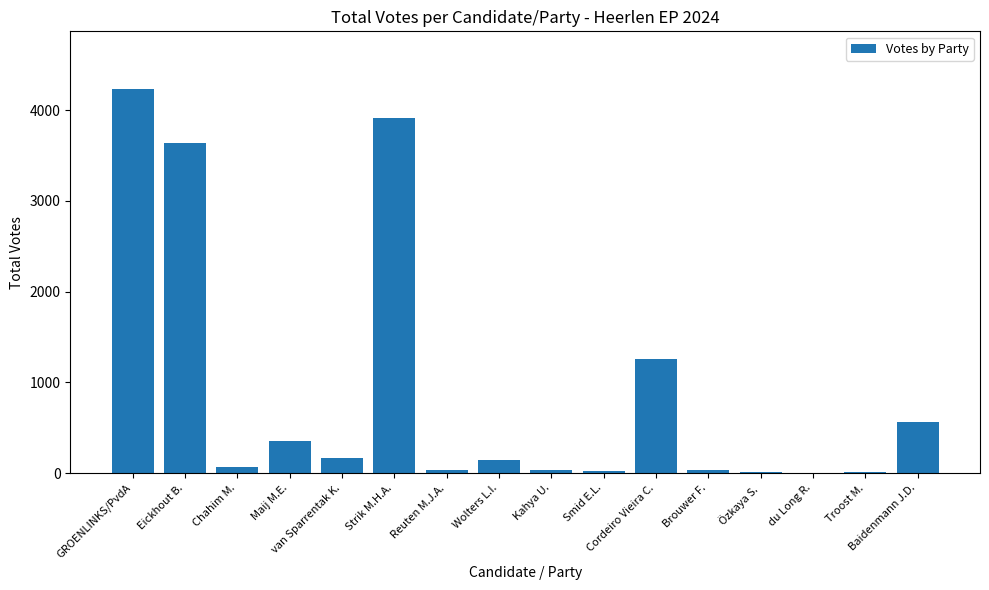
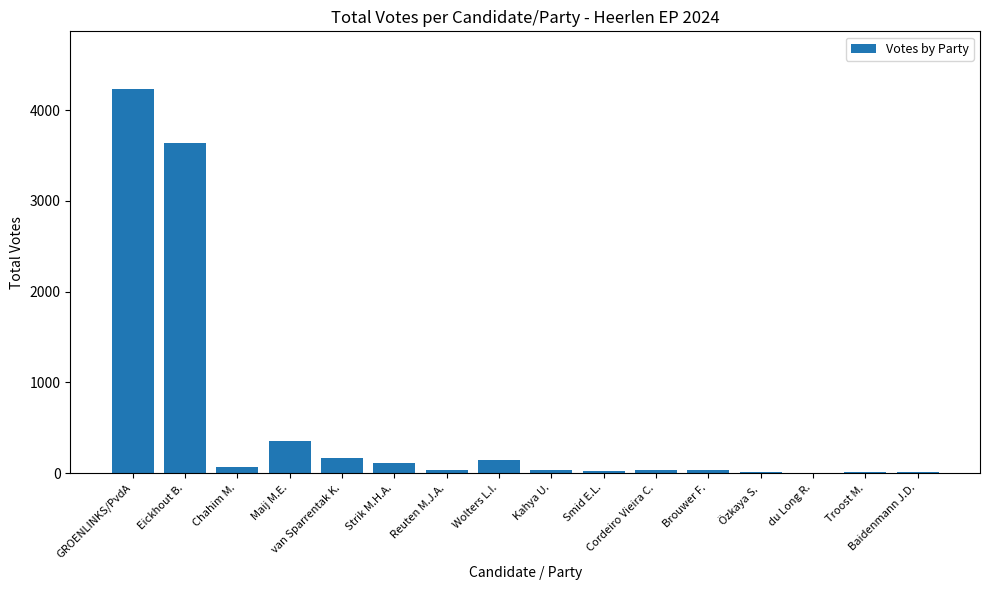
Strik M.H.A.: 3900 -> 100
Cordeiro Vieira C.: 1300 -> 0
Baidenmann J.D.: 600 -> 0
